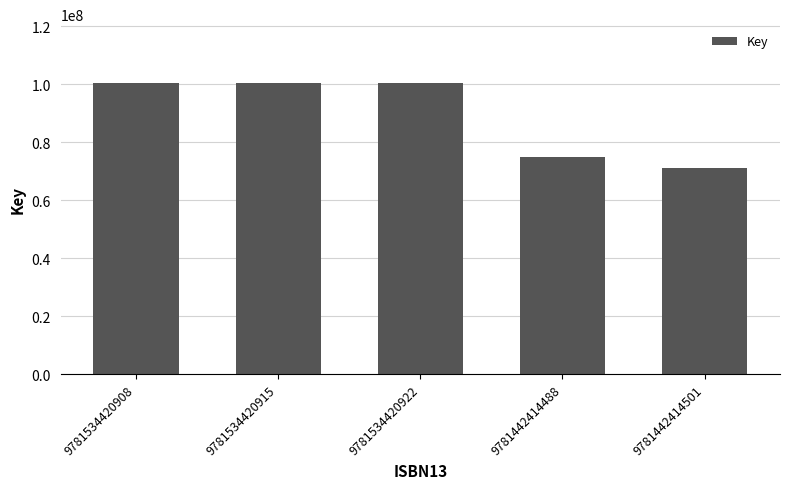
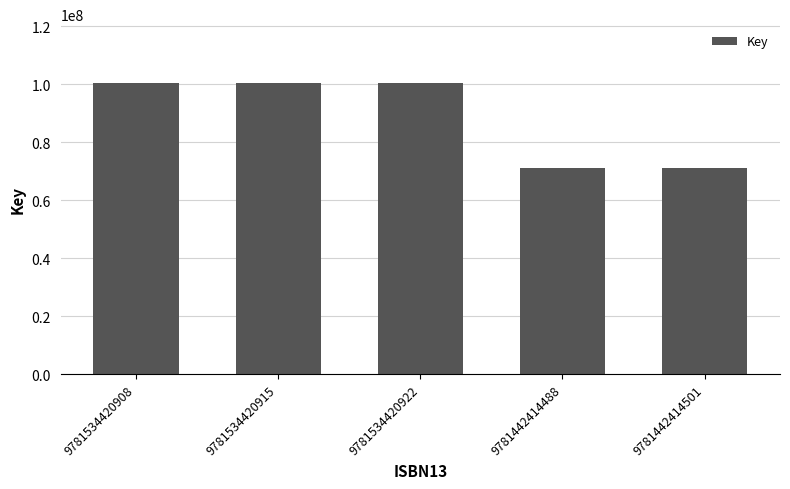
9781442414488: 75000000 -> 71000000
